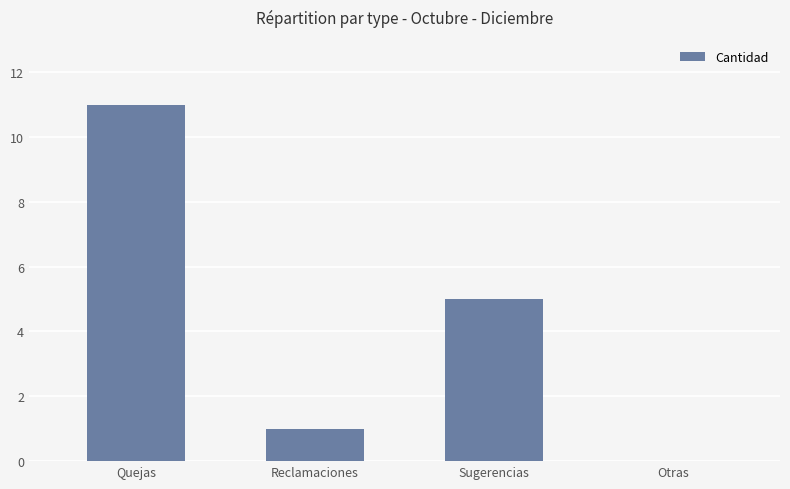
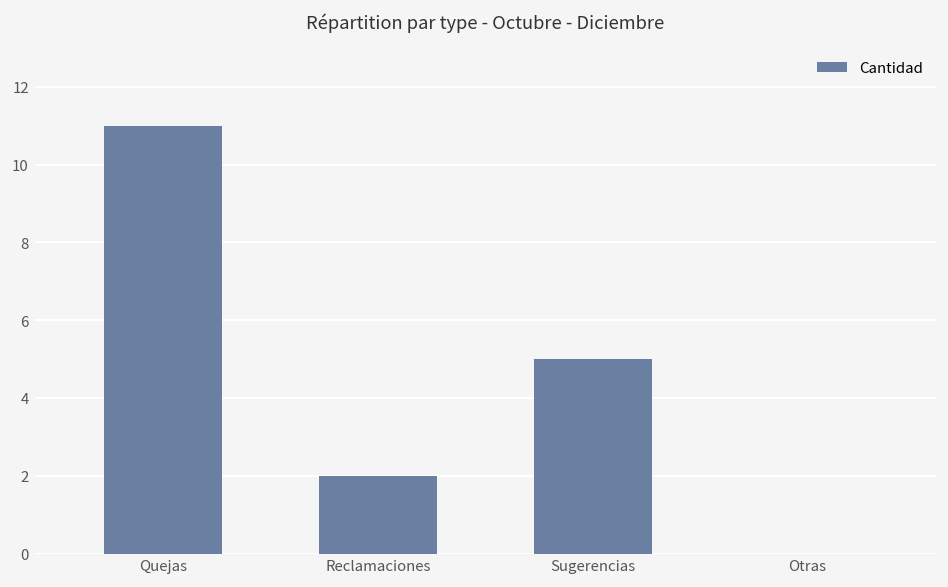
Reclamaciones: 1 -> 2
